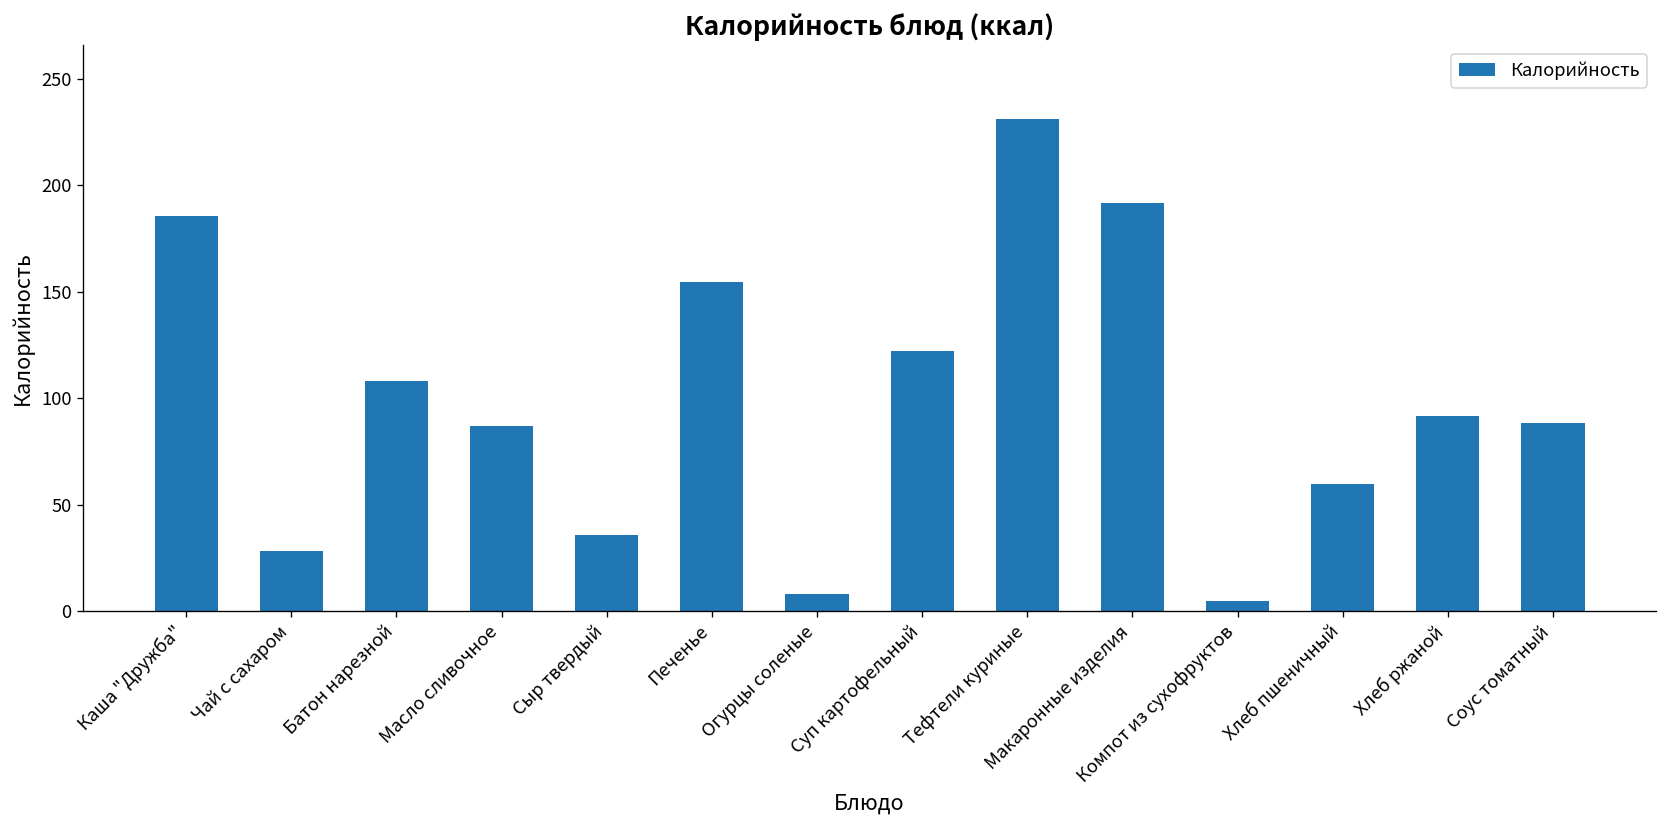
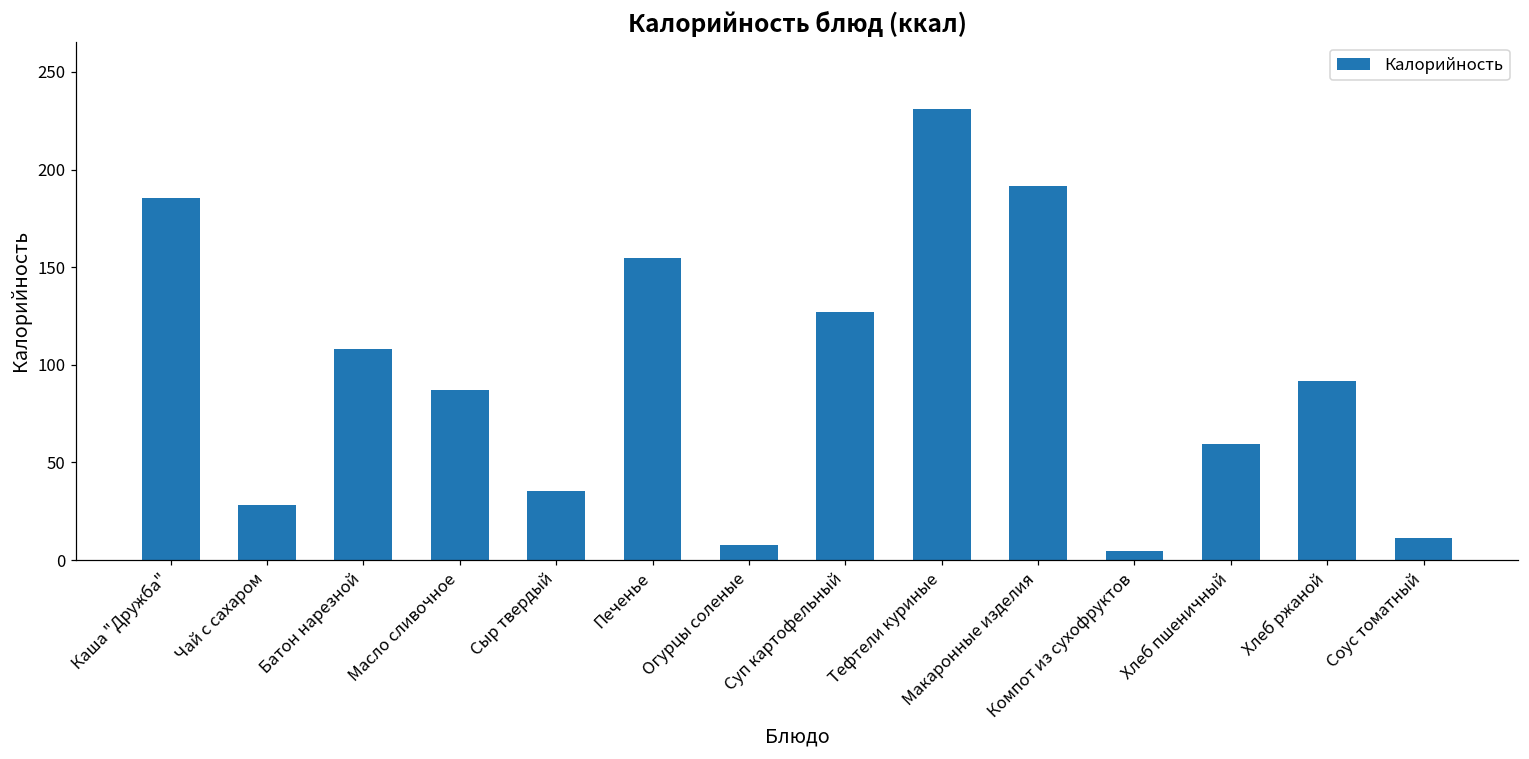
Суп картофельный: 122 -> 127
Соус томатный: 89 -> 12
